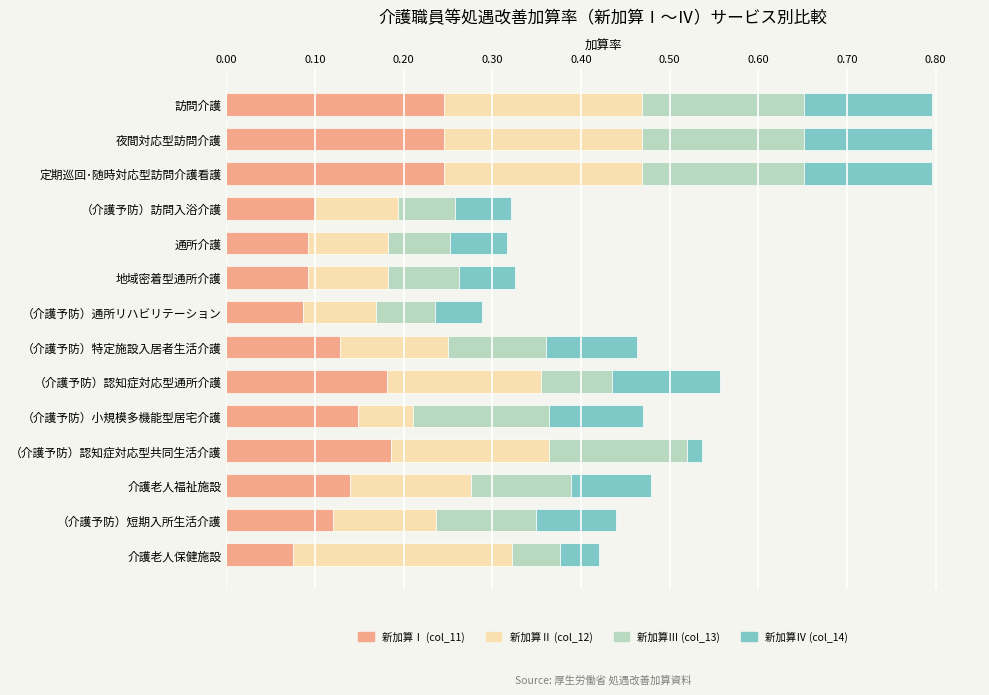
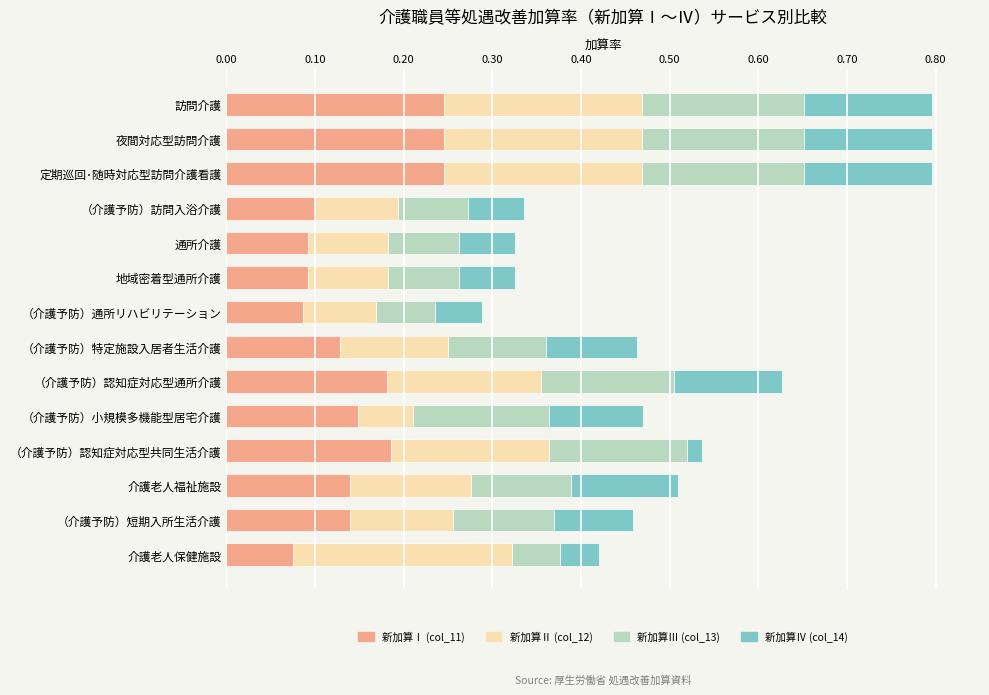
新加算Ⅲ (col_13), （介護予防）訪問入浴介護: 0.06 -> 0.08
新加算Ⅲ (col_13), 通所介護: 0.07 -> 0.08
新加算Ⅲ (col_13), （介護予防）認知症対応型通所介護: 0.08 -> 0.15
新加算Ⅳ (col_14), 介護老人福祉施設: 0.09 -> 0.12
新加算Ⅰ (col_11), （介護予防）短期入所生活介護: 0.12 -> 0.14
